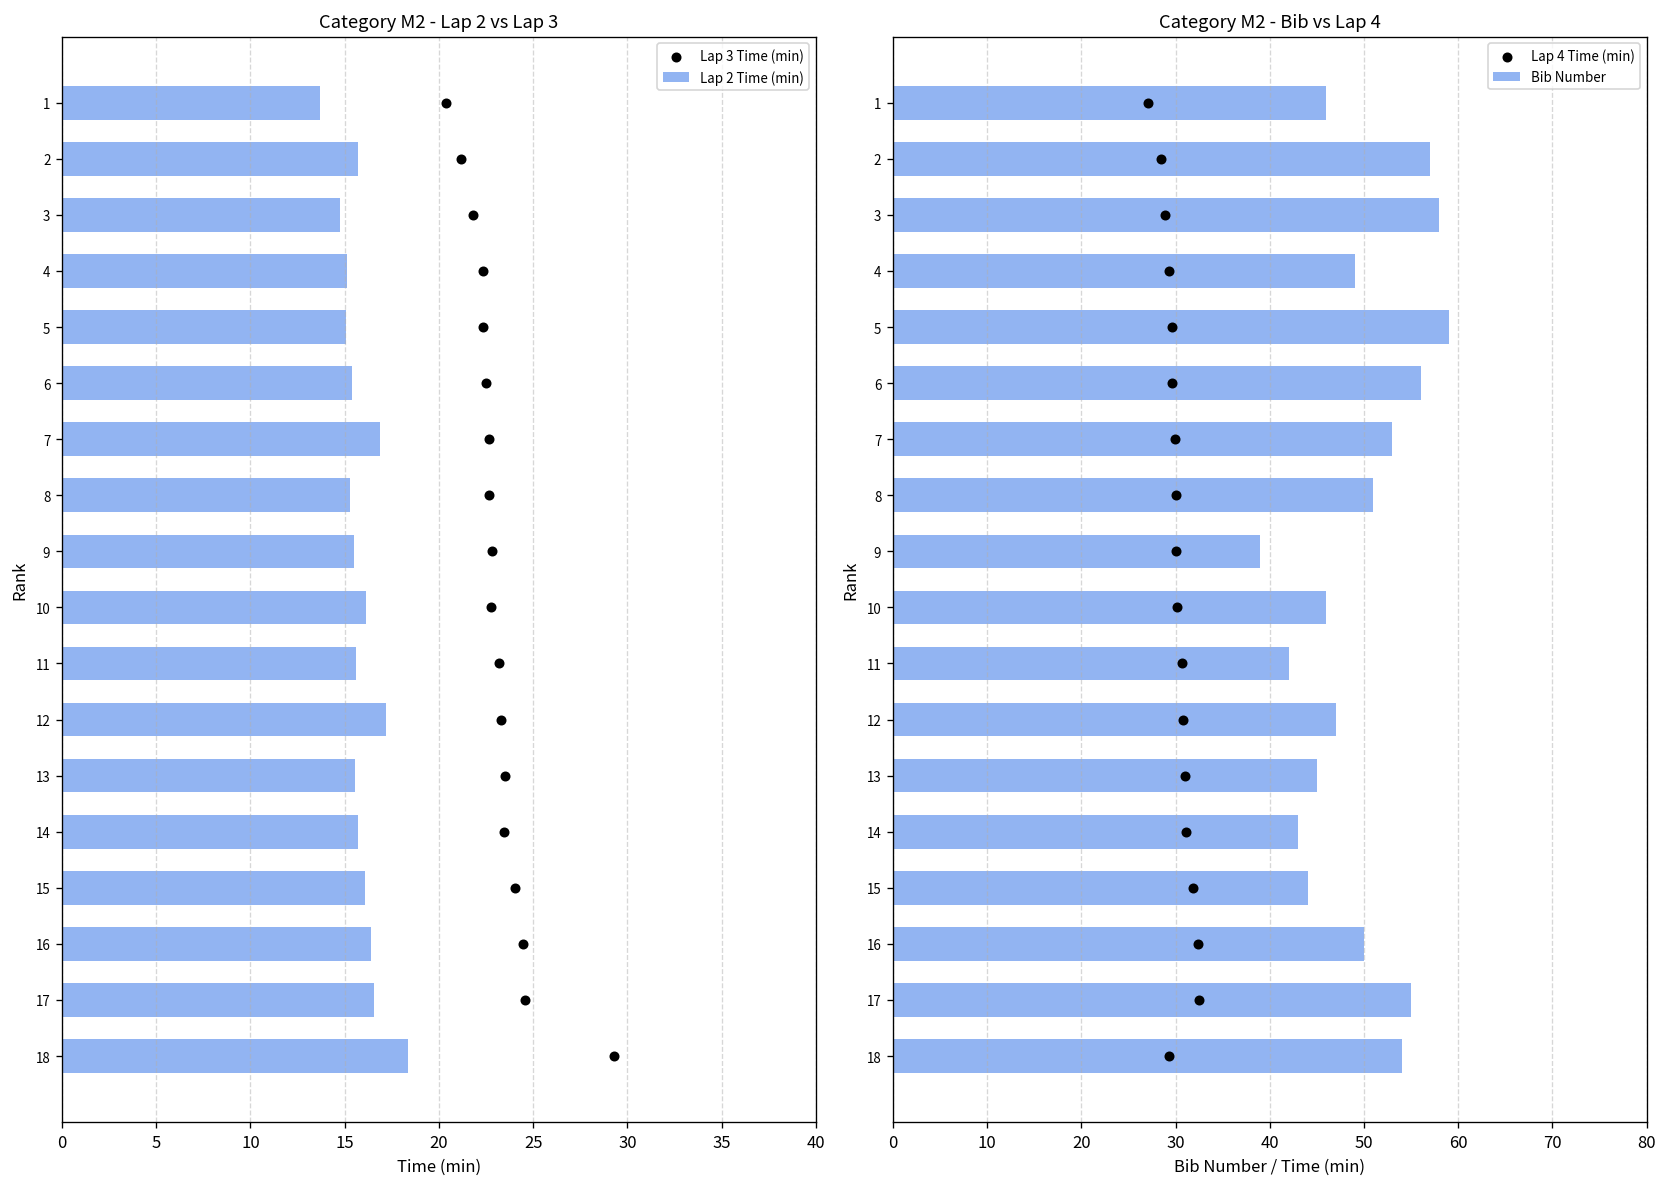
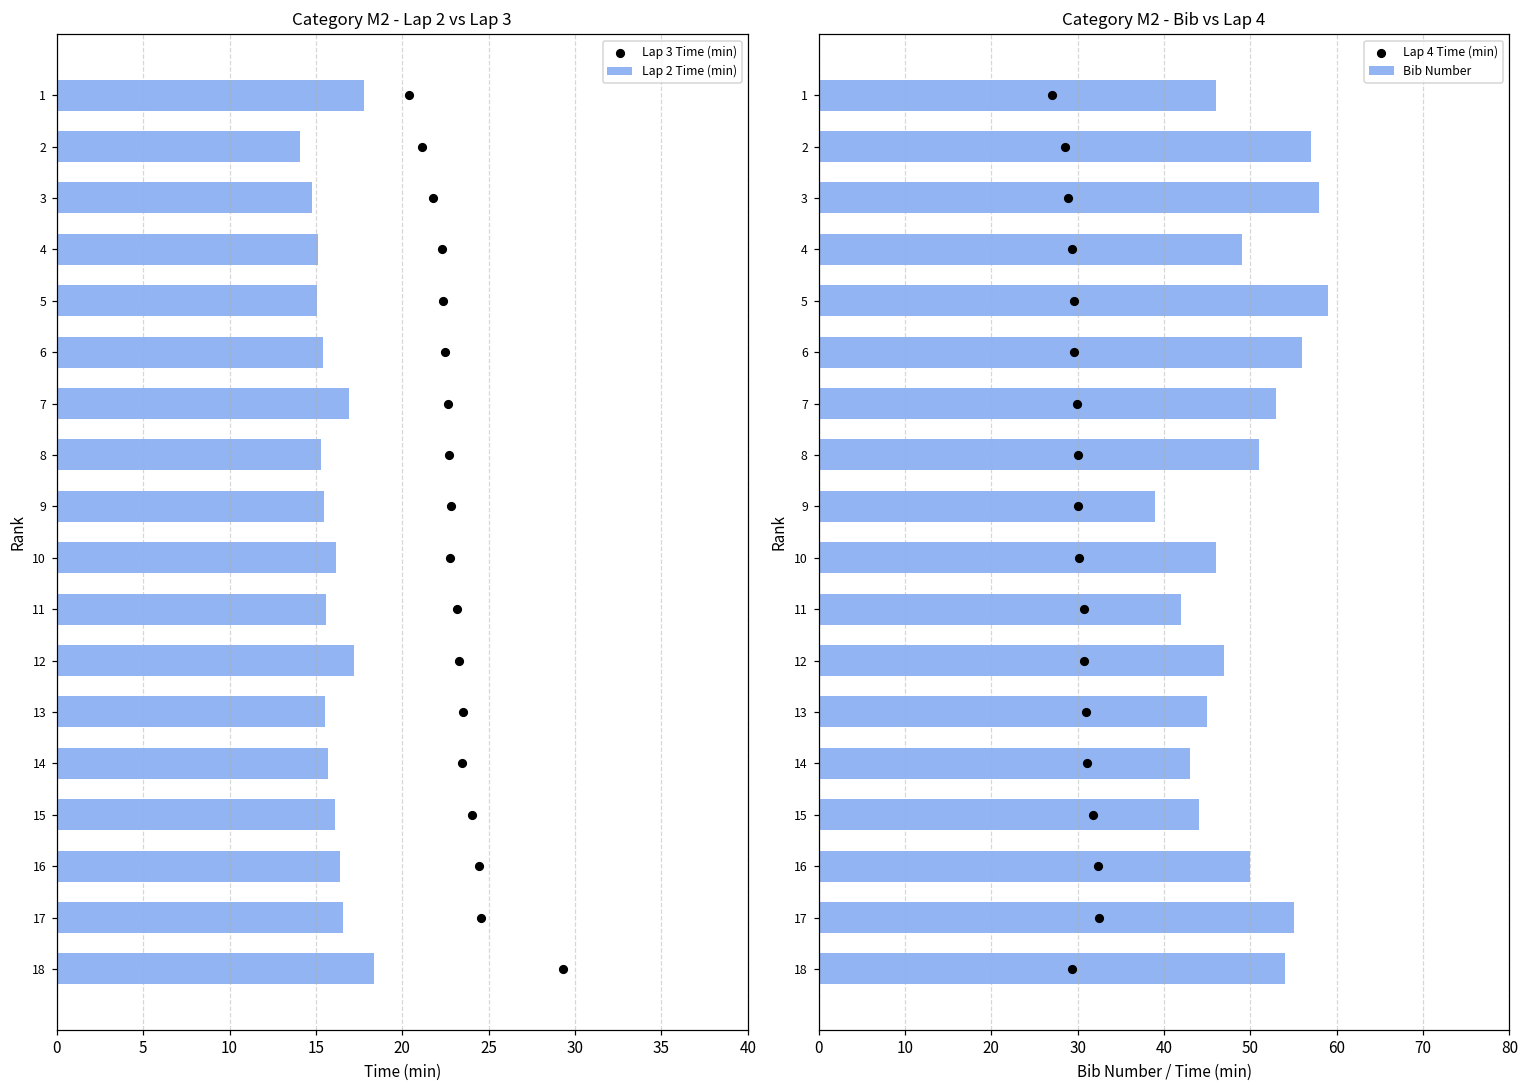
Category M2 - Lap 2 vs Lap 3, Lap 2 Time (min), 1: 13.7 -> 17.8
Category M2 - Lap 2 vs Lap 3, Lap 2 Time (min), 2: 15.7 -> 14.1
